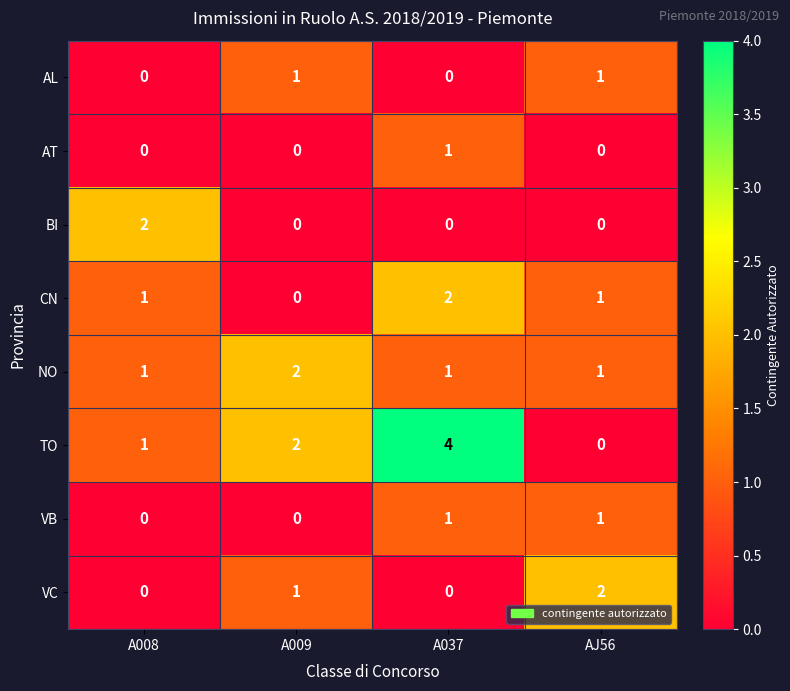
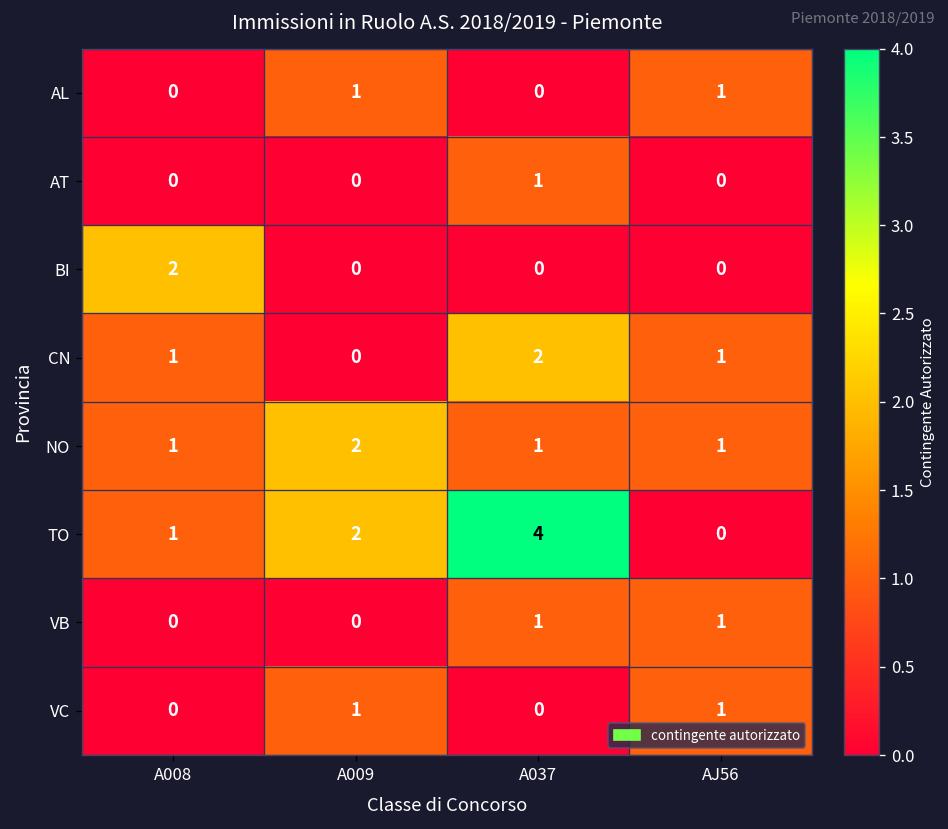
VC, AJ56: 2 -> 1
